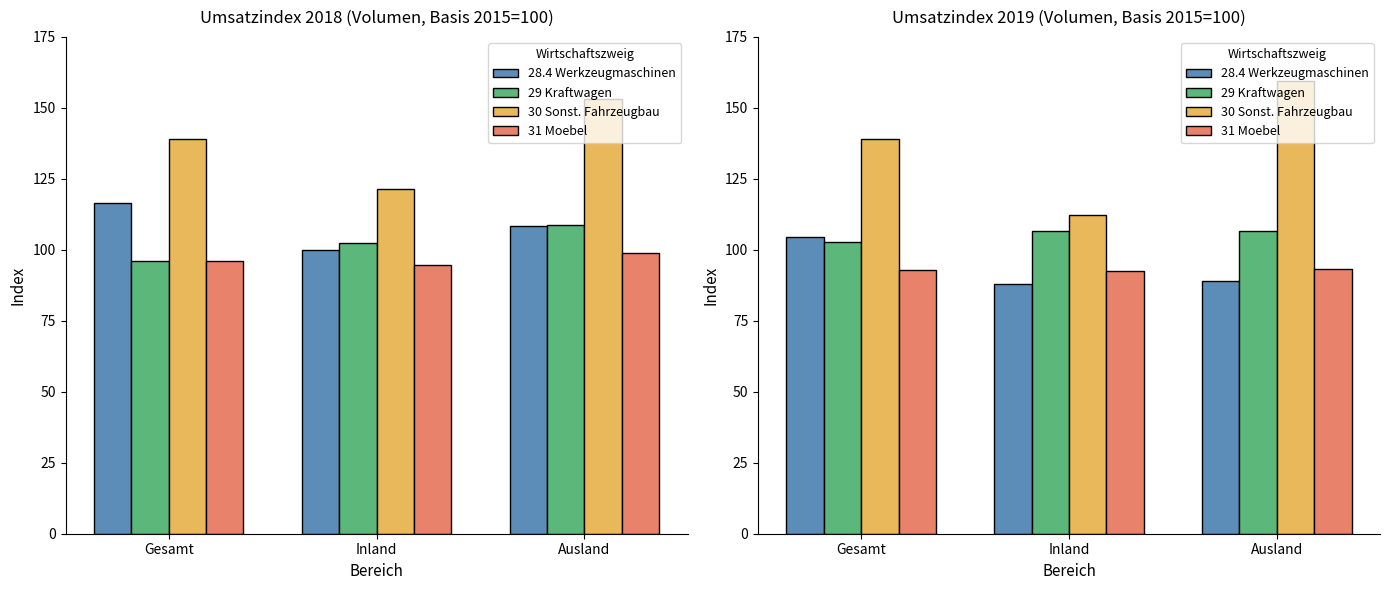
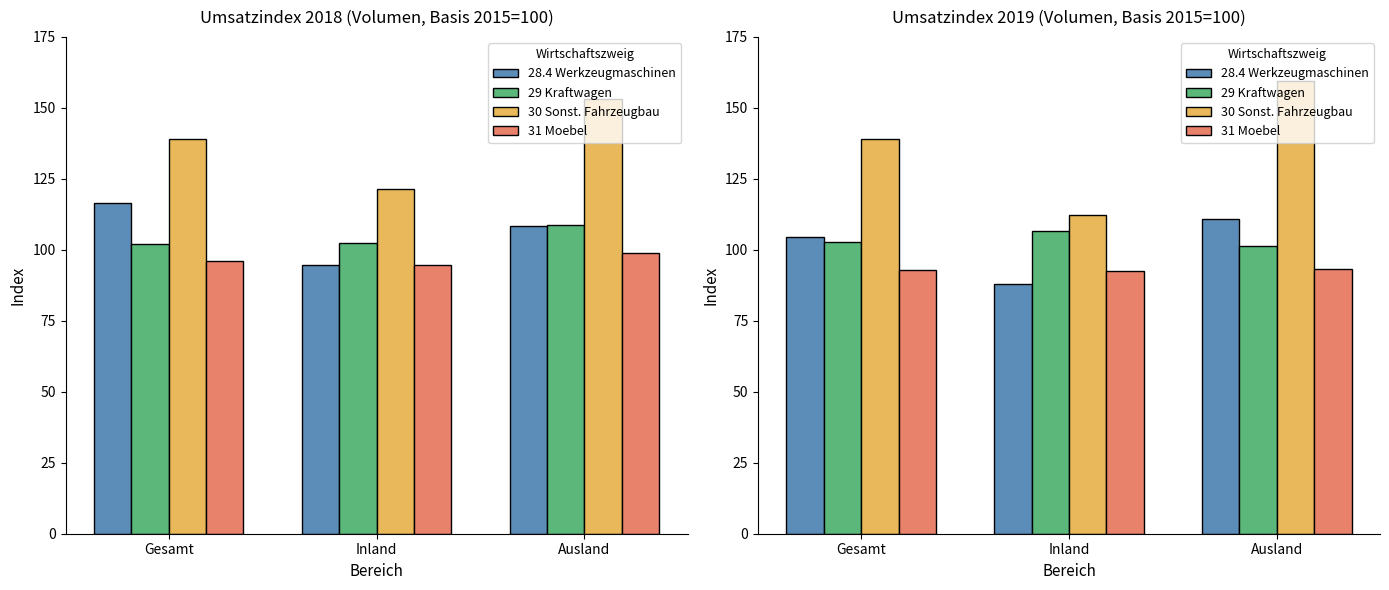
Umsatzindex 2018 (Volumen, Basis 2015=100), 29 Kraftwagen, Gesamt: 96 -> 102
Umsatzindex 2018 (Volumen, Basis 2015=100), 28.4 Werkzeugmaschinen, Inland: 100 -> 95
Umsatzindex 2019 (Volumen, Basis 2015=100), 28.4 Werkzeugmaschinen, Ausland: 89 -> 111
Umsatzindex 2019 (Volumen, Basis 2015=100), 29 Kraftwagen, Ausland: 107 -> 101
